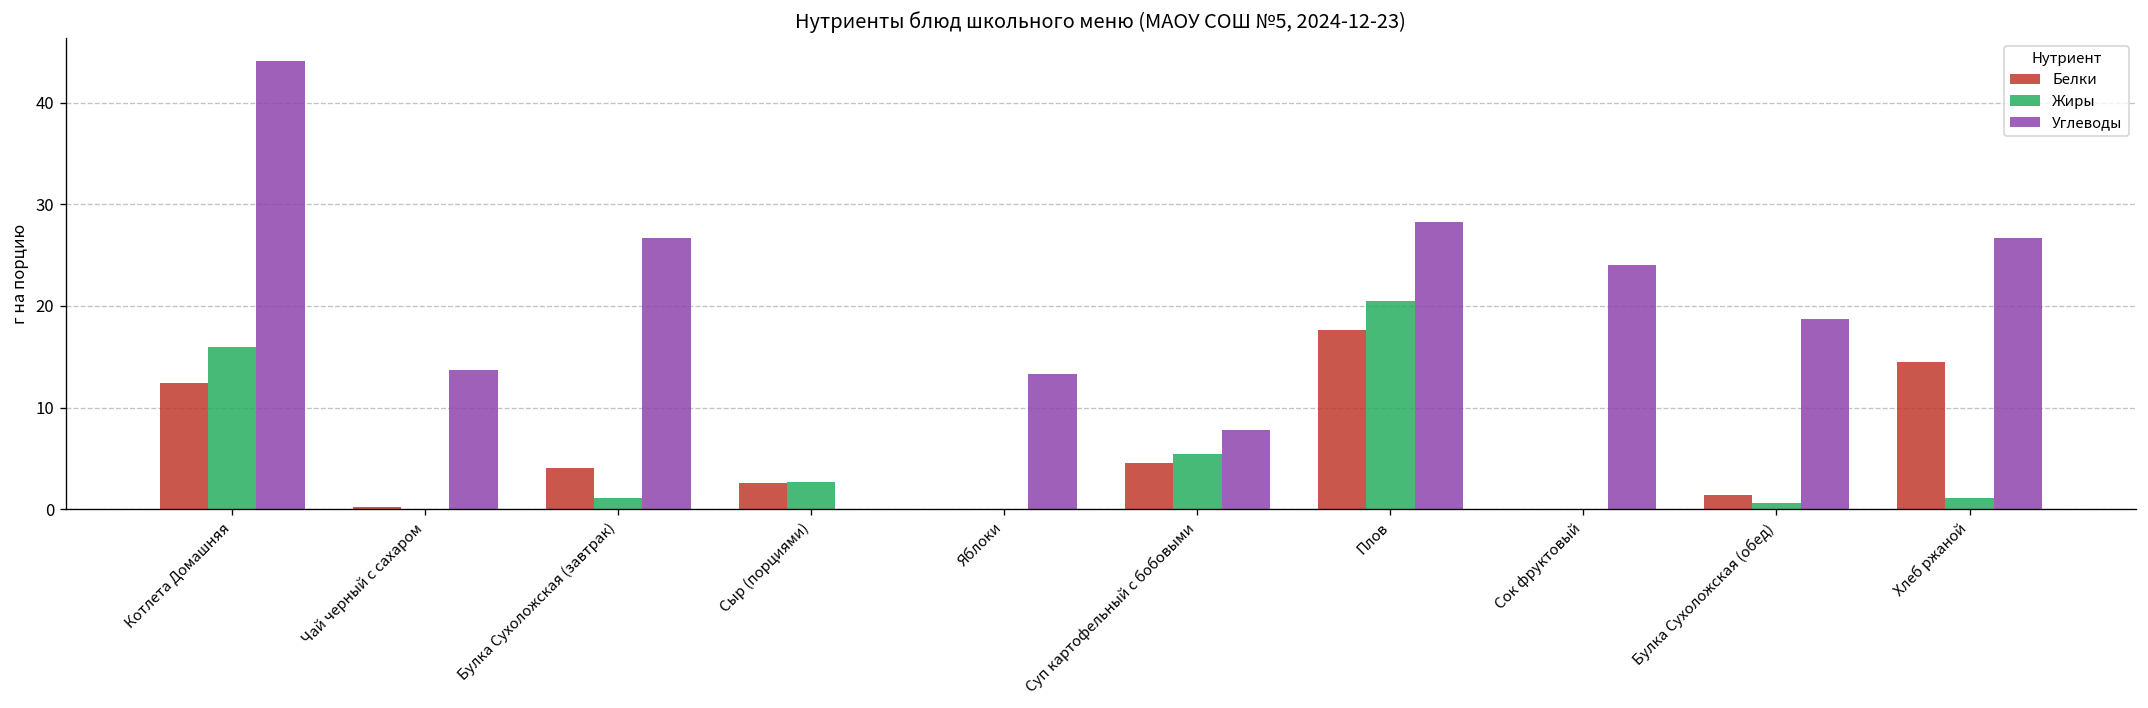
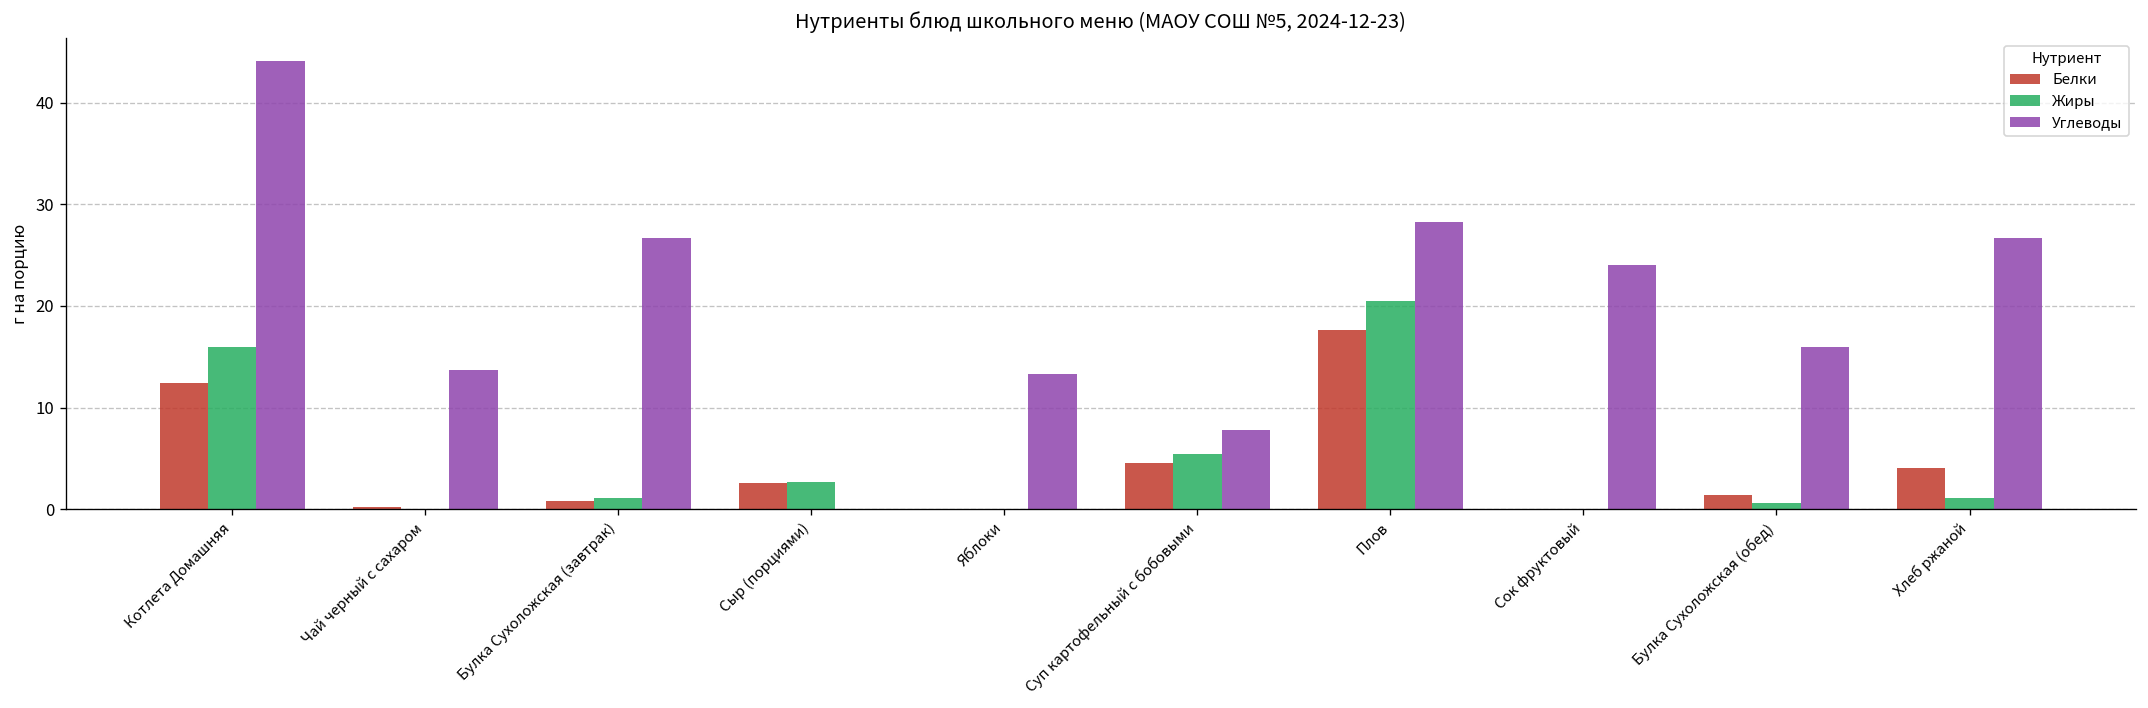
Белки, Булка Сухоложская (завтрак): 4 -> 1
Углеводы, Булка Сухоложская (обед): 19 -> 16
Белки, Хлеб ржаной: 15 -> 4
